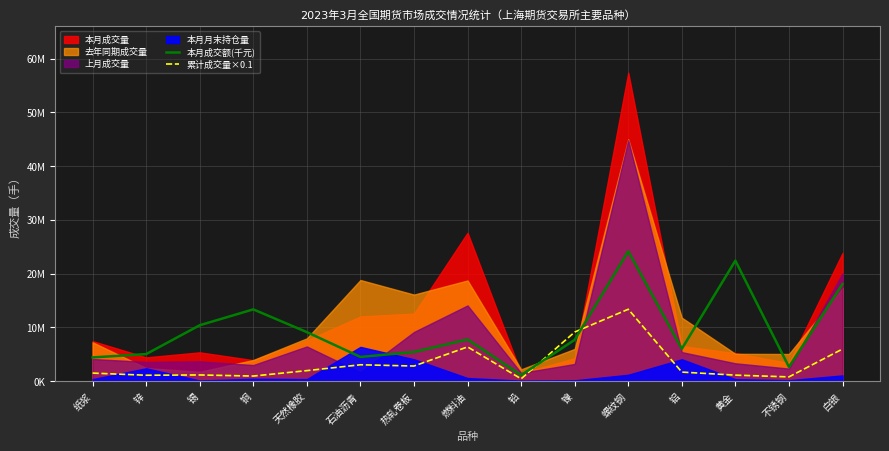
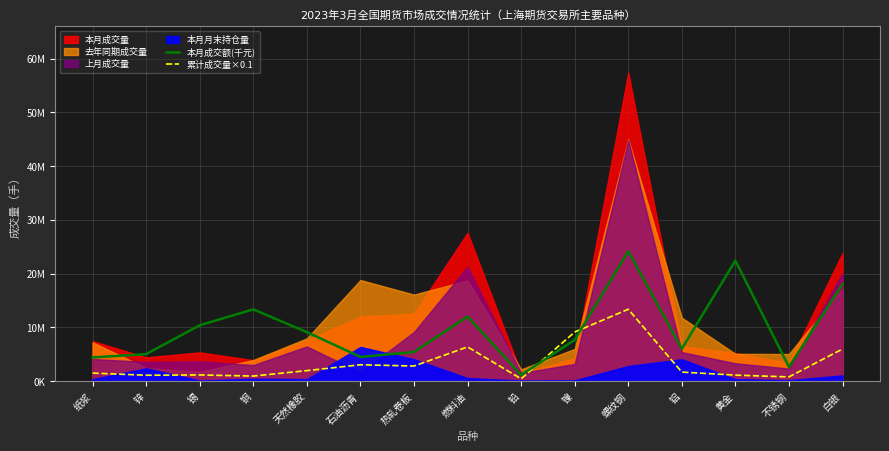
本月成交额(千元), 燃料油: 8000000 -> 12000000
上月成交量, 燃料油: 14000000 -> 21000000
本月月末持仓量, 螺纹钢: 1000000 -> 3000000
